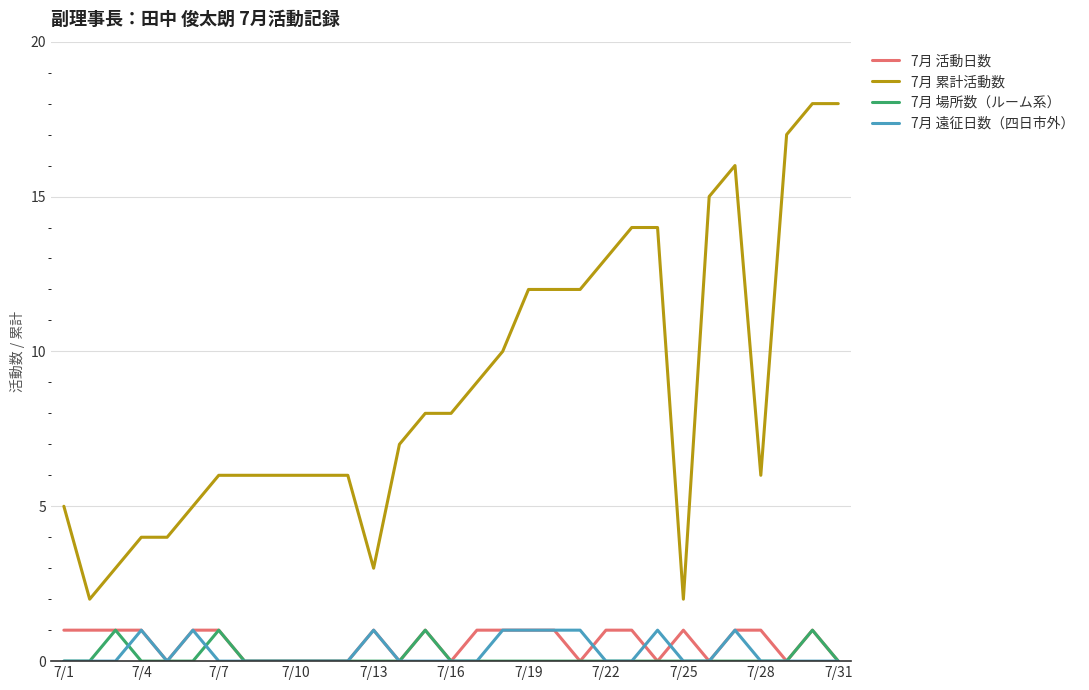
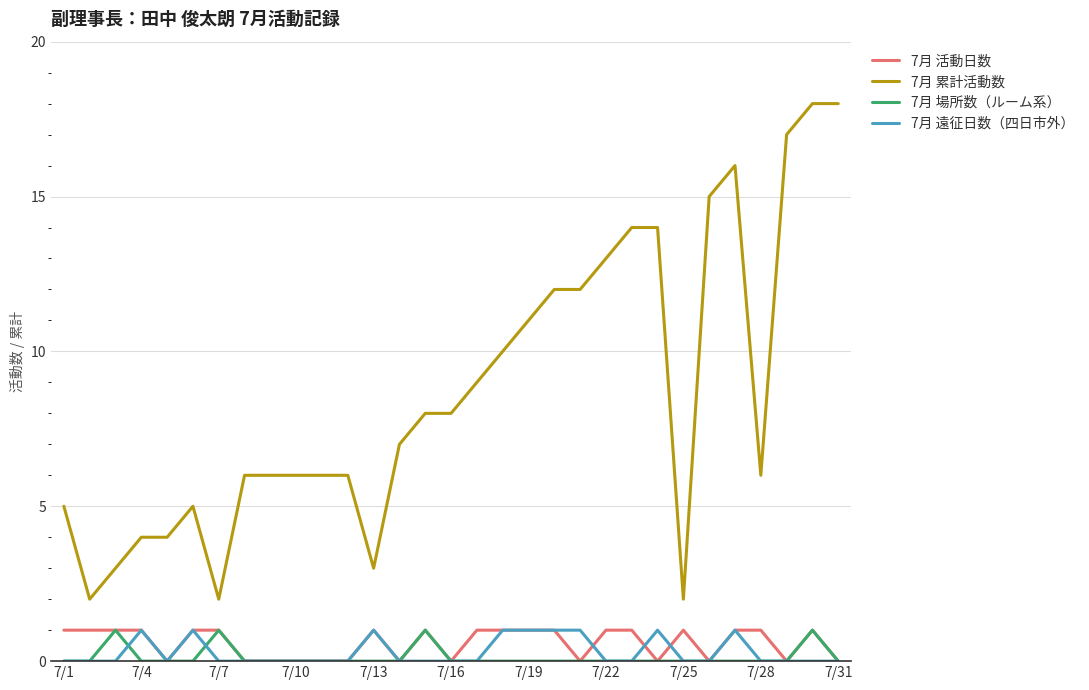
7月 累計活動数, 7/7: 6 -> 2
7月 累計活動数, 7/19: 12 -> 11
